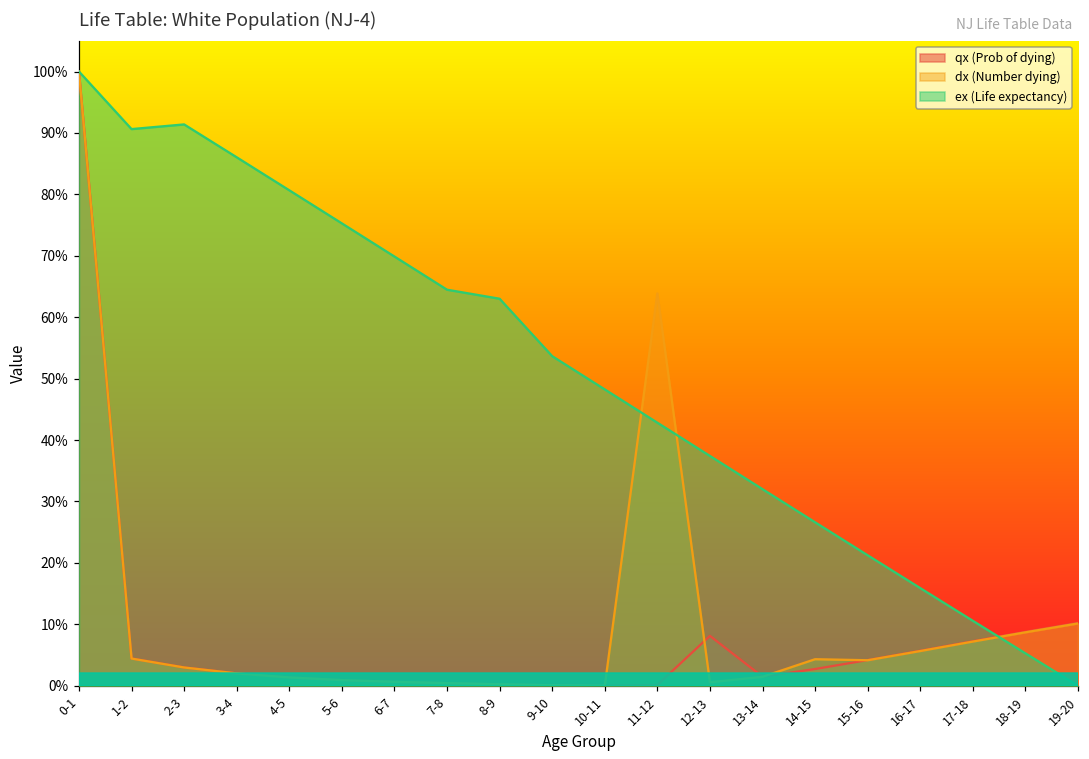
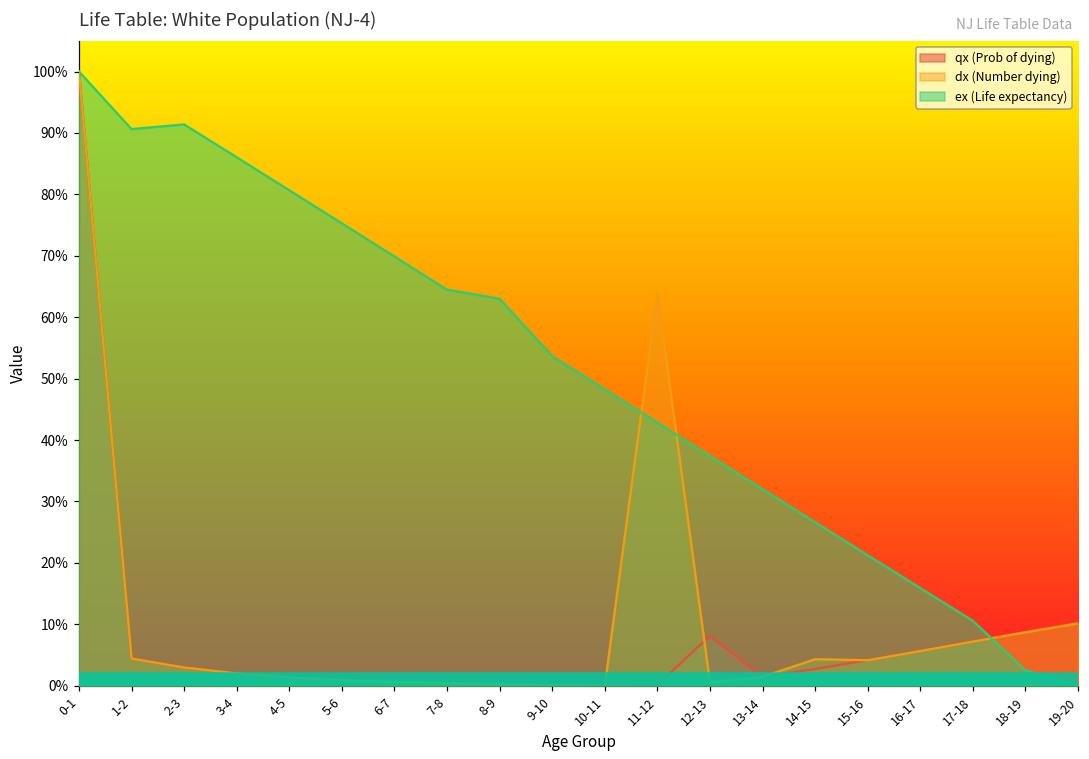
ex (Life expectancy), 18-19: 5% -> 3%
